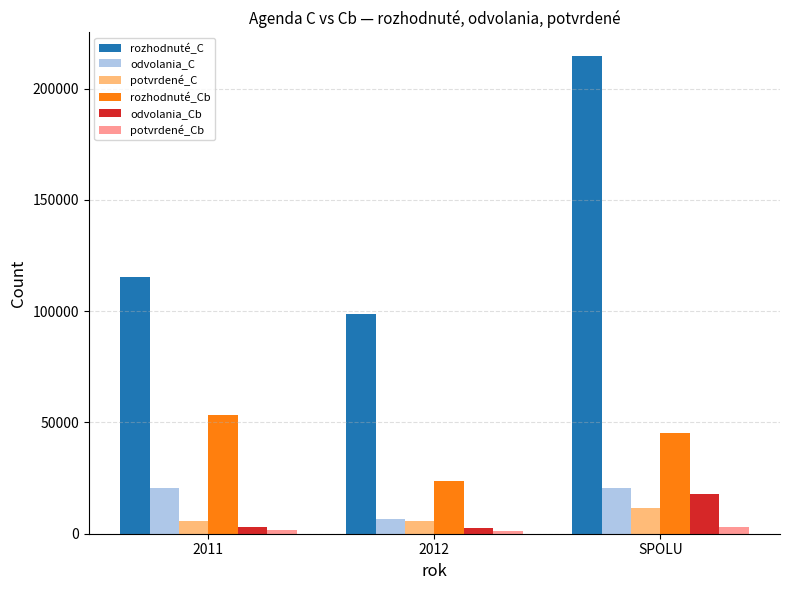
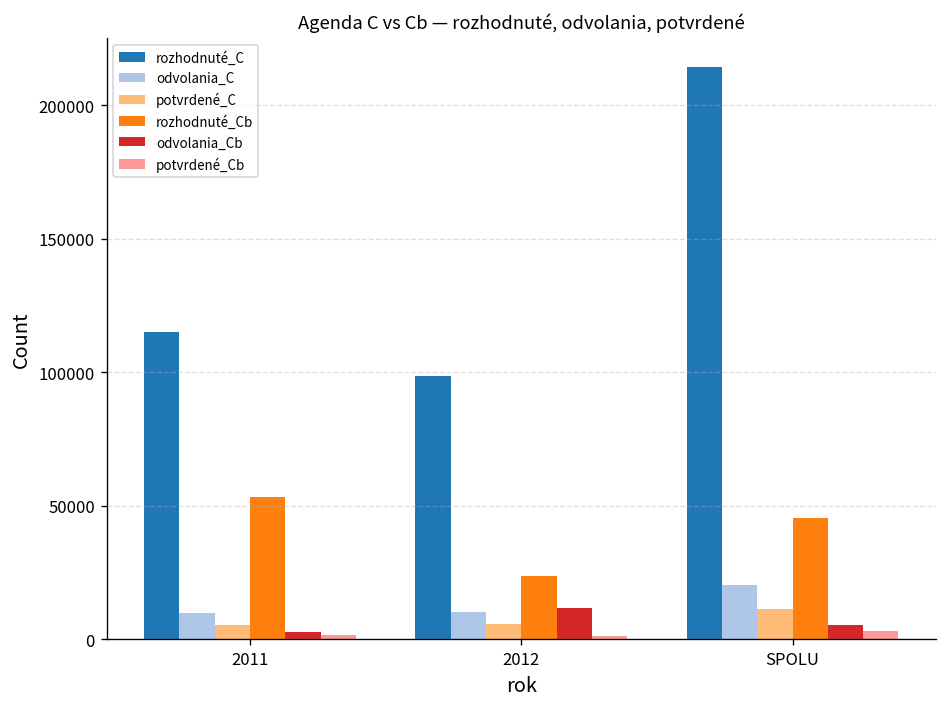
odvolania_C, 2011: 20000 -> 10000
odvolania_C, 2012: 7000 -> 10000
odvolania_Cb, 2012: 3000 -> 12000
odvolania_Cb, SPOLU: 18000 -> 6000
